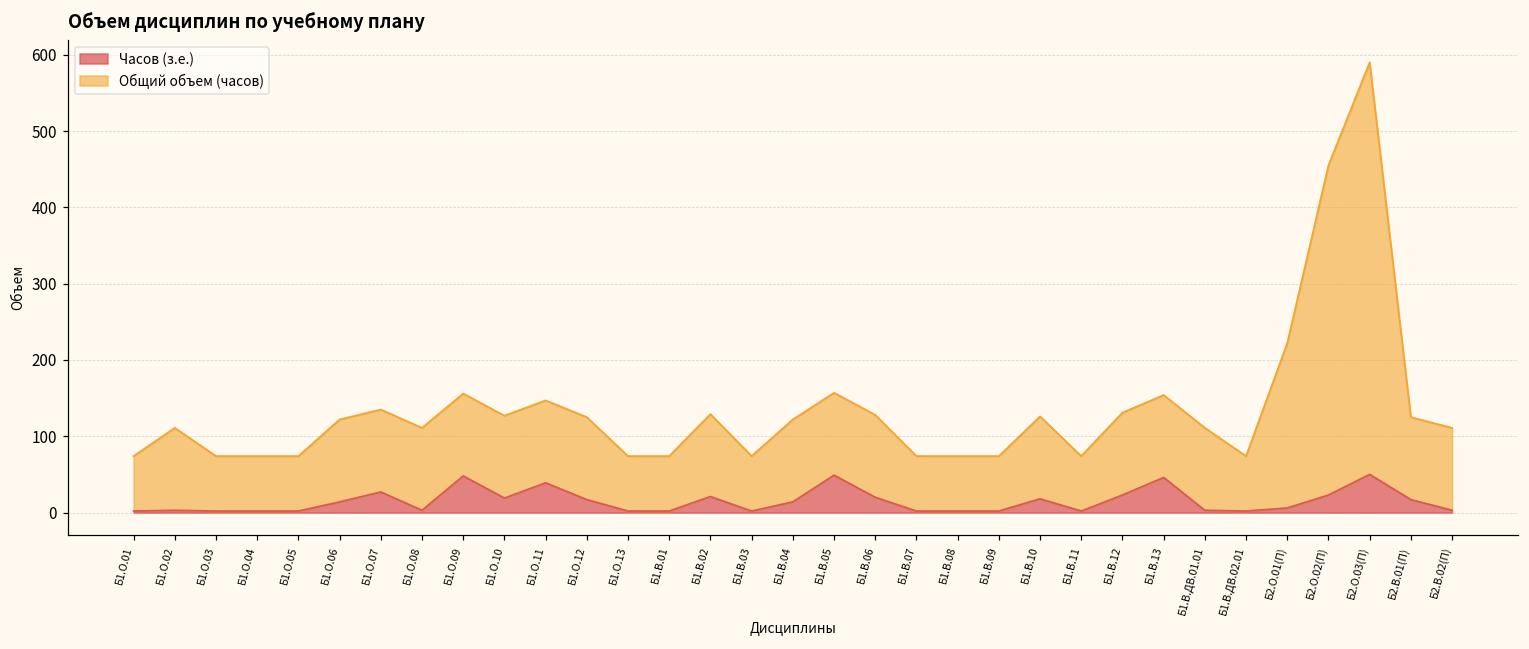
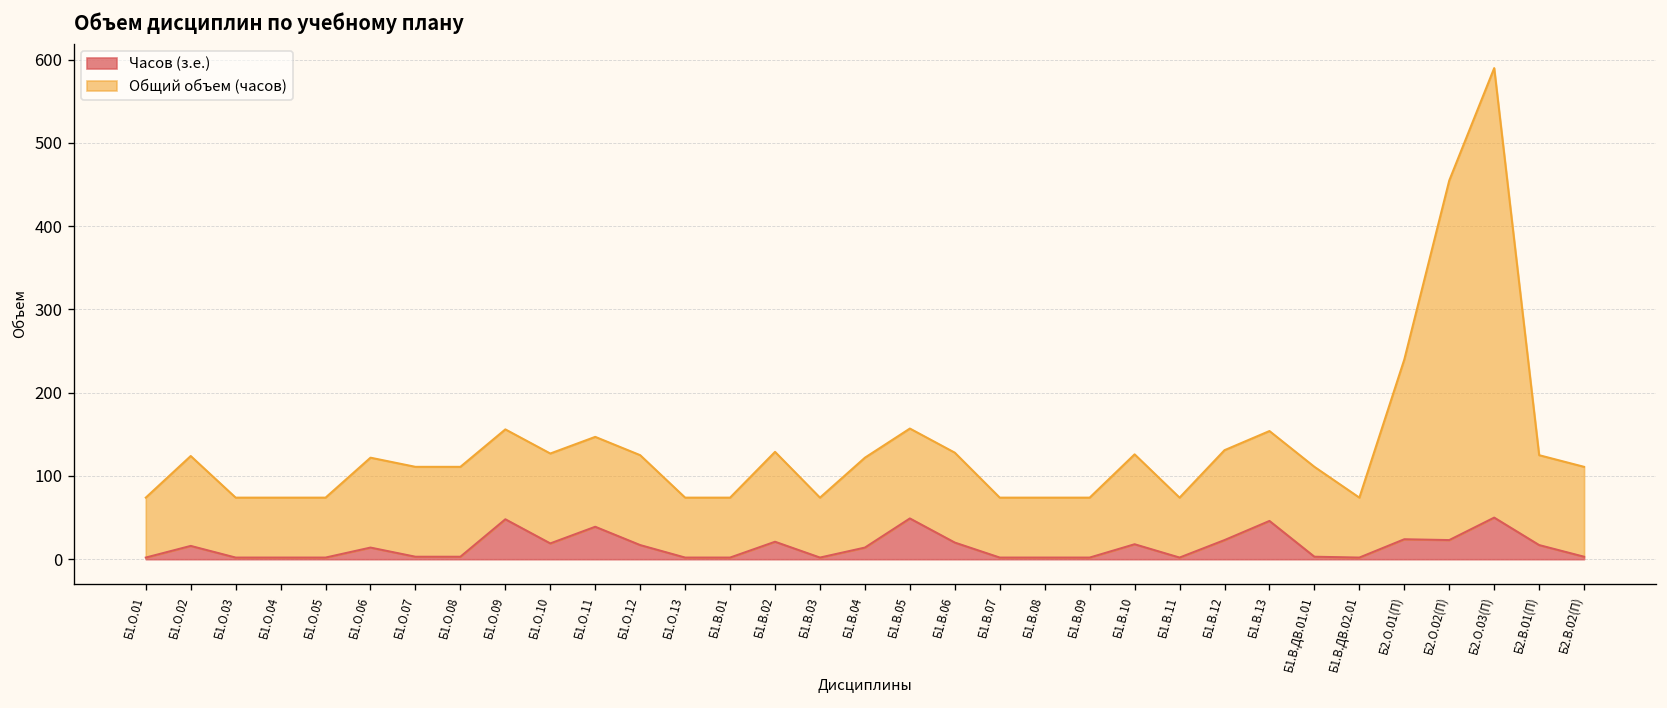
Часов (з.е.), Б1.О.02: 0 -> 20
Часов (з.е.), Б1.О.07: 30 -> 0
Часов (з.е.), Б2.О.01(П): 10 -> 20
